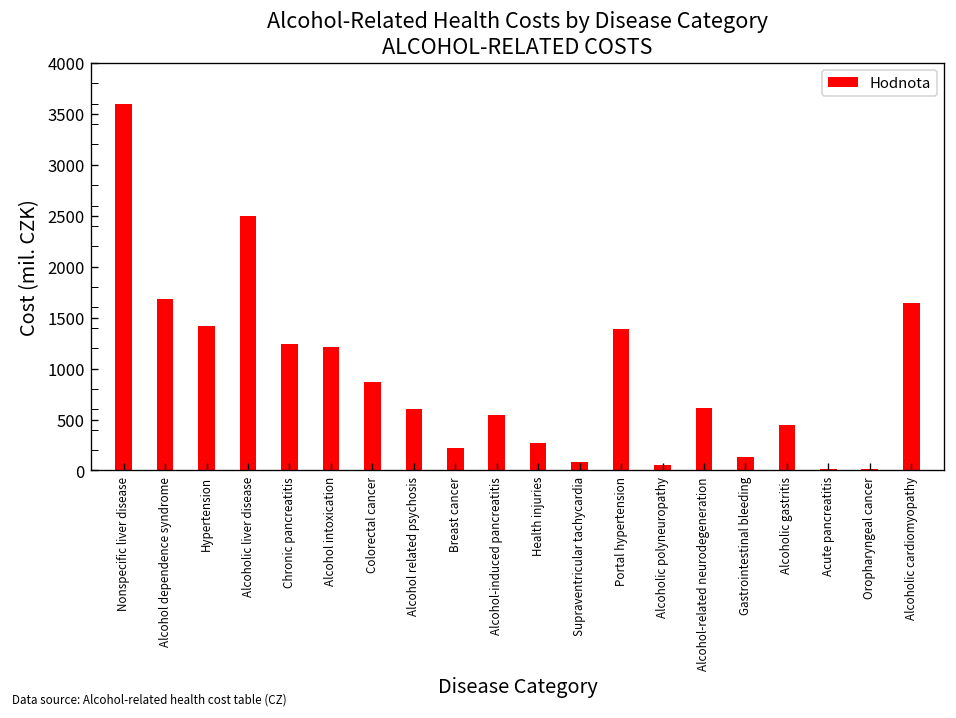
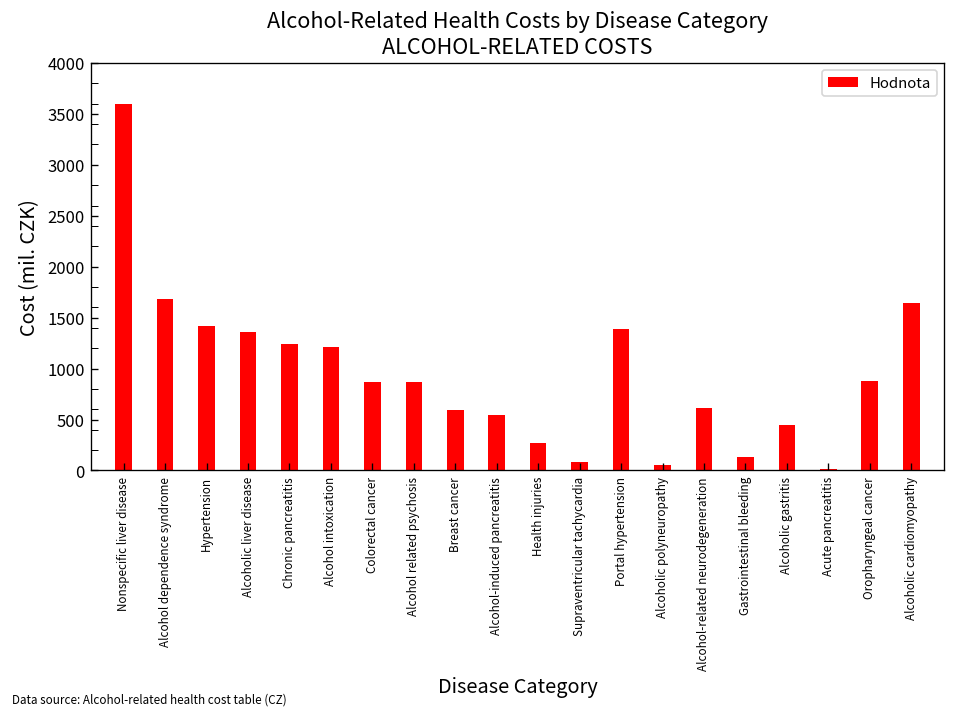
Alcoholic liver disease: 2500 -> 1400
Alcohol related psychosis: 600 -> 900
Breast cancer: 200 -> 600
Oropharyngeal cancer: 0 -> 900
